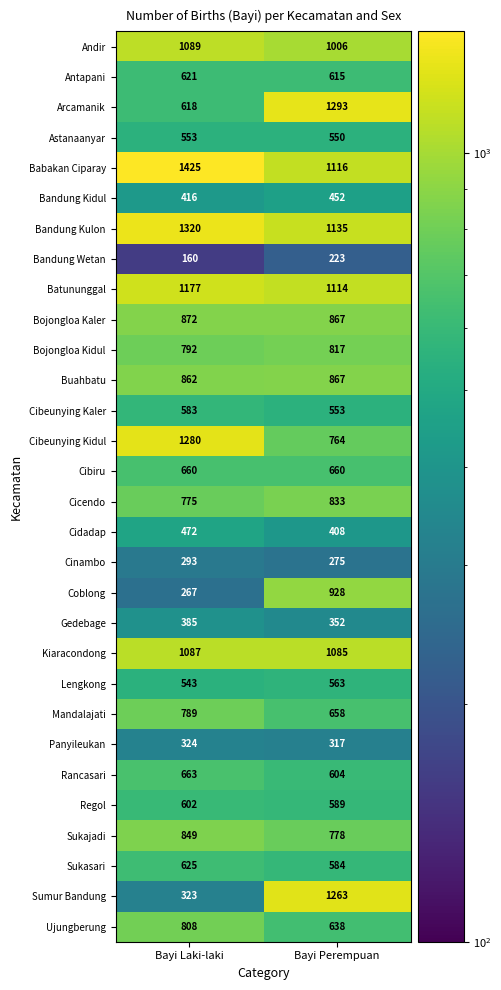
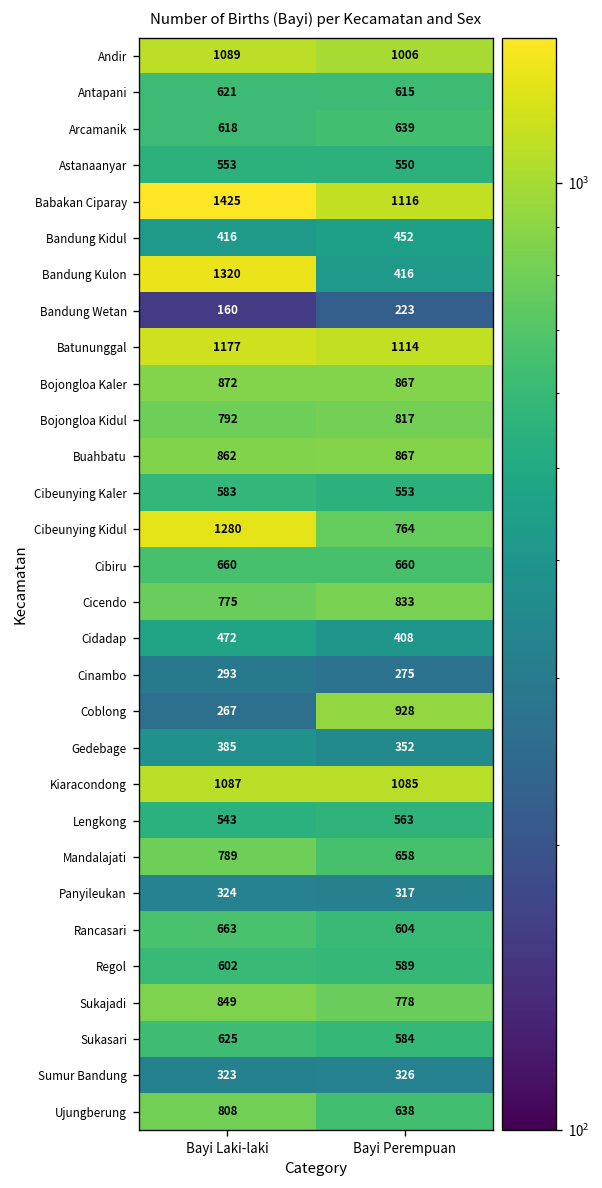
Arcamanik, Bayi Perempuan: 1293 -> 639
Bandung Kulon, Bayi Perempuan: 1135 -> 416
Sumur Bandung, Bayi Perempuan: 1263 -> 326
